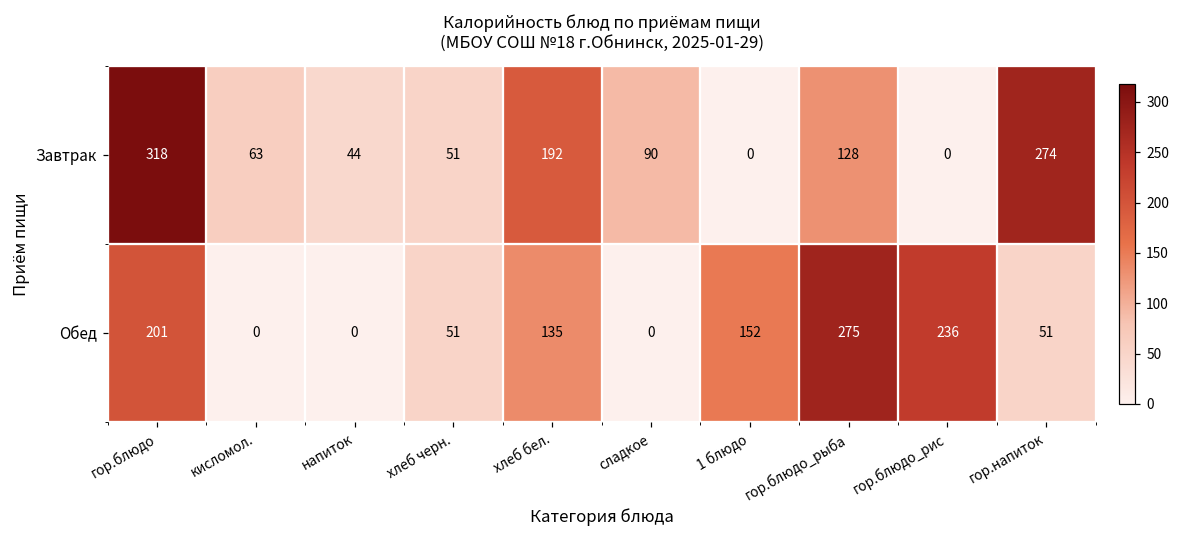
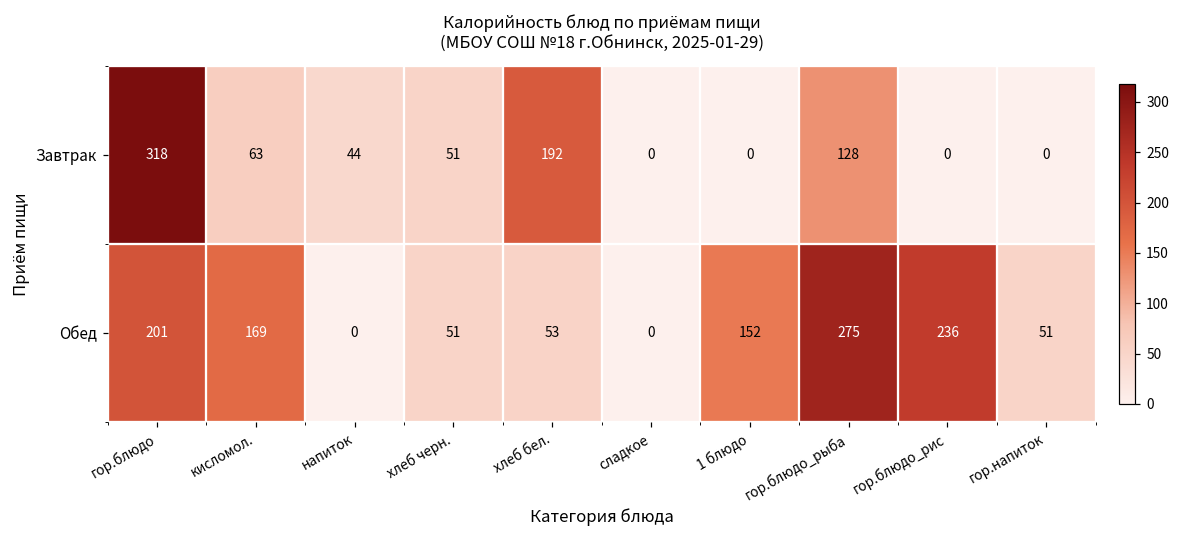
Завтрак, сладкое: 90 -> 0
Завтрак, гор.напиток: 274 -> 0
Обед, кисломол.: 0 -> 169
Обед, хлеб бел.: 135 -> 53
